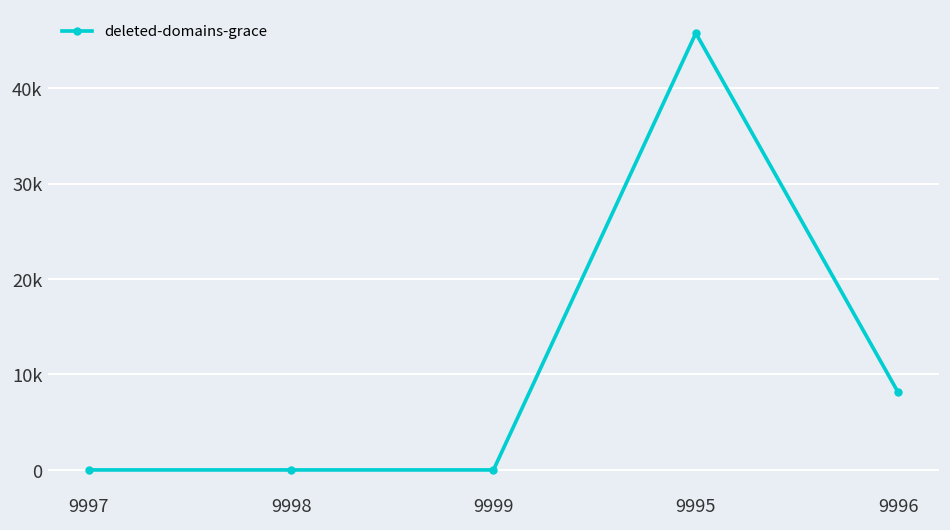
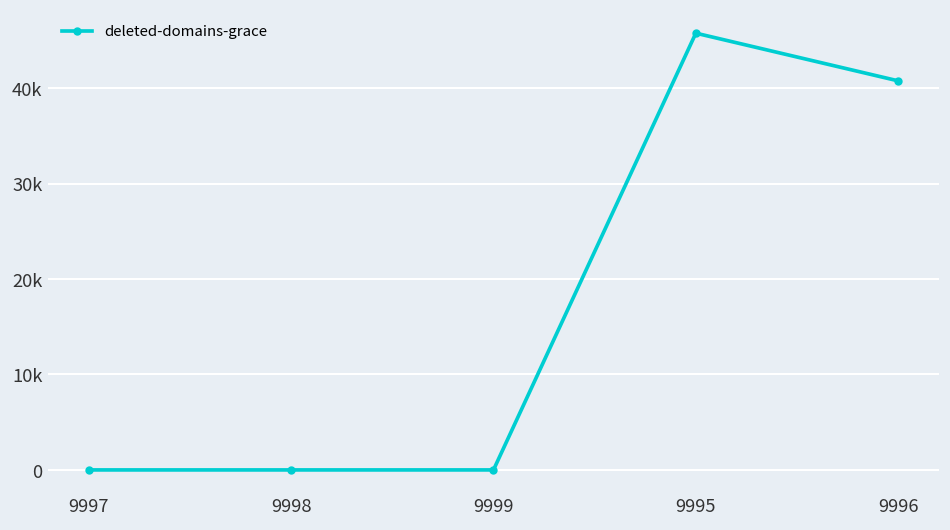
9996: 8000 -> 41000
